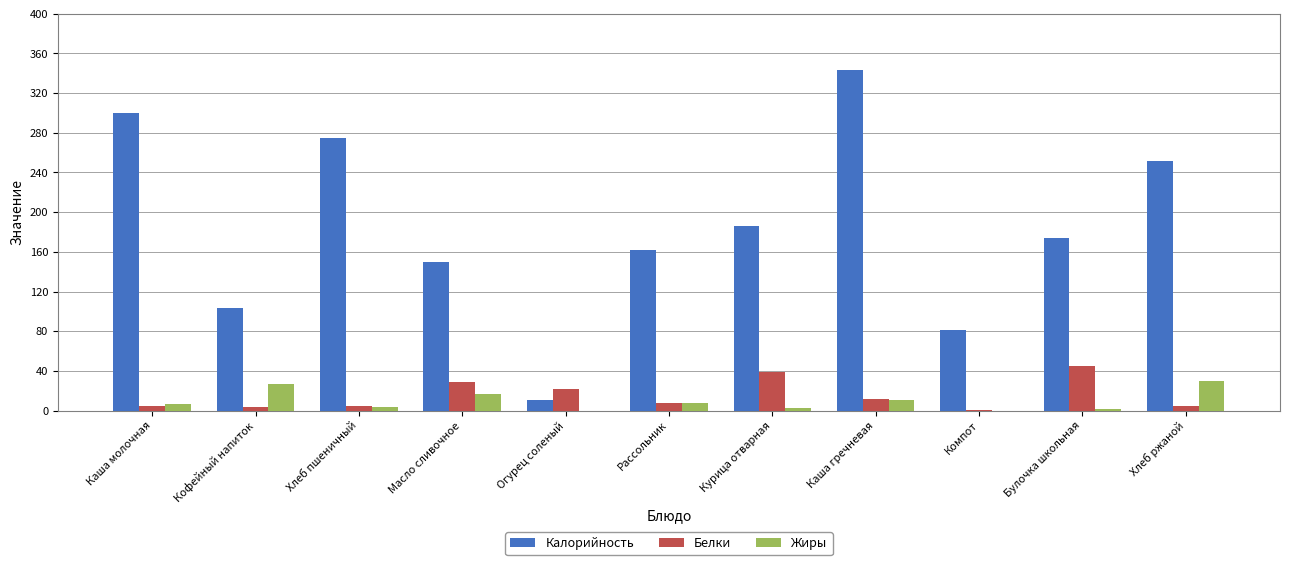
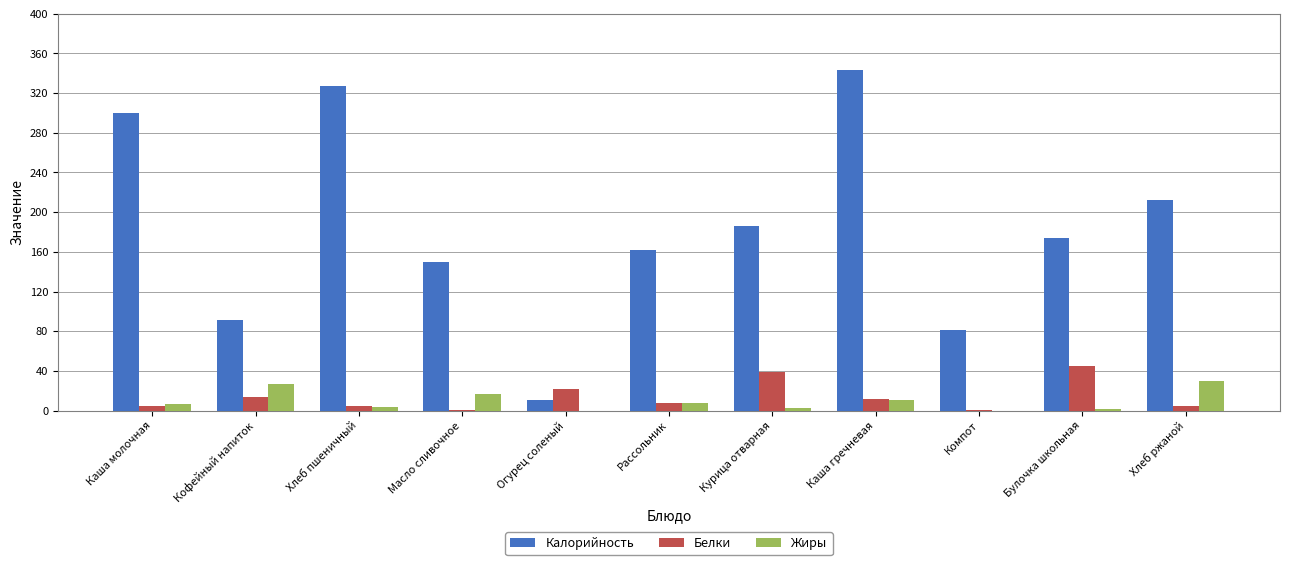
Калорийность, Кофейный напиток: 100 -> 90
Белки, Кофейный напиток: 0 -> 10
Калорийность, Хлеб пшеничный: 280 -> 330
Белки, Масло сливочное: 30 -> 0
Калорийность, Хлеб ржаной: 250 -> 210
